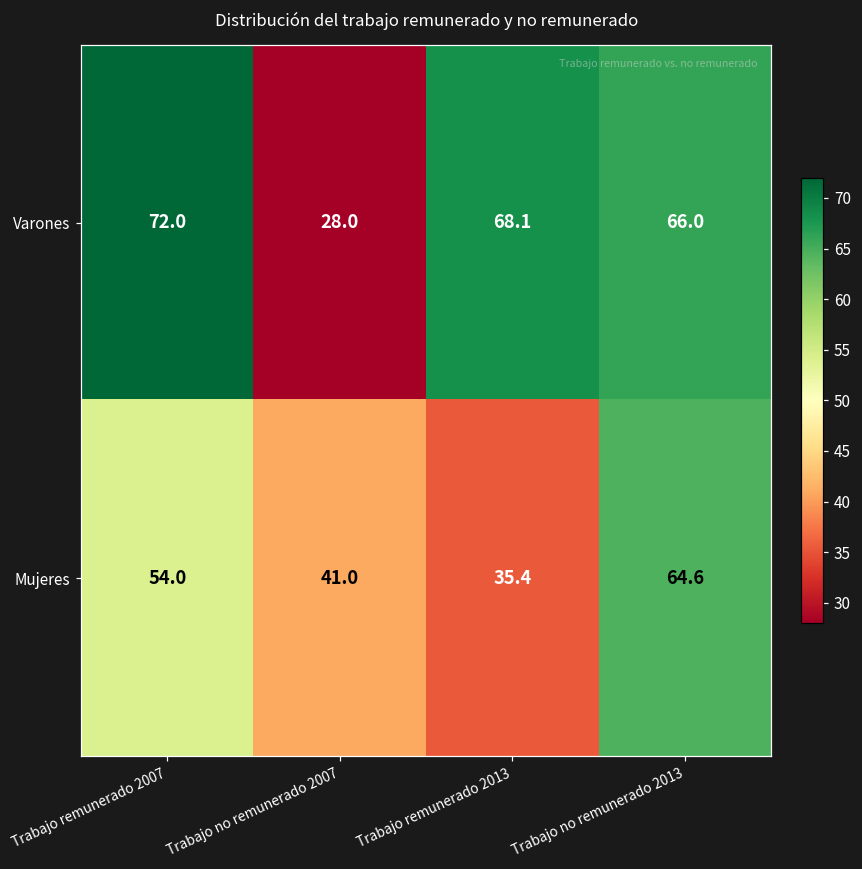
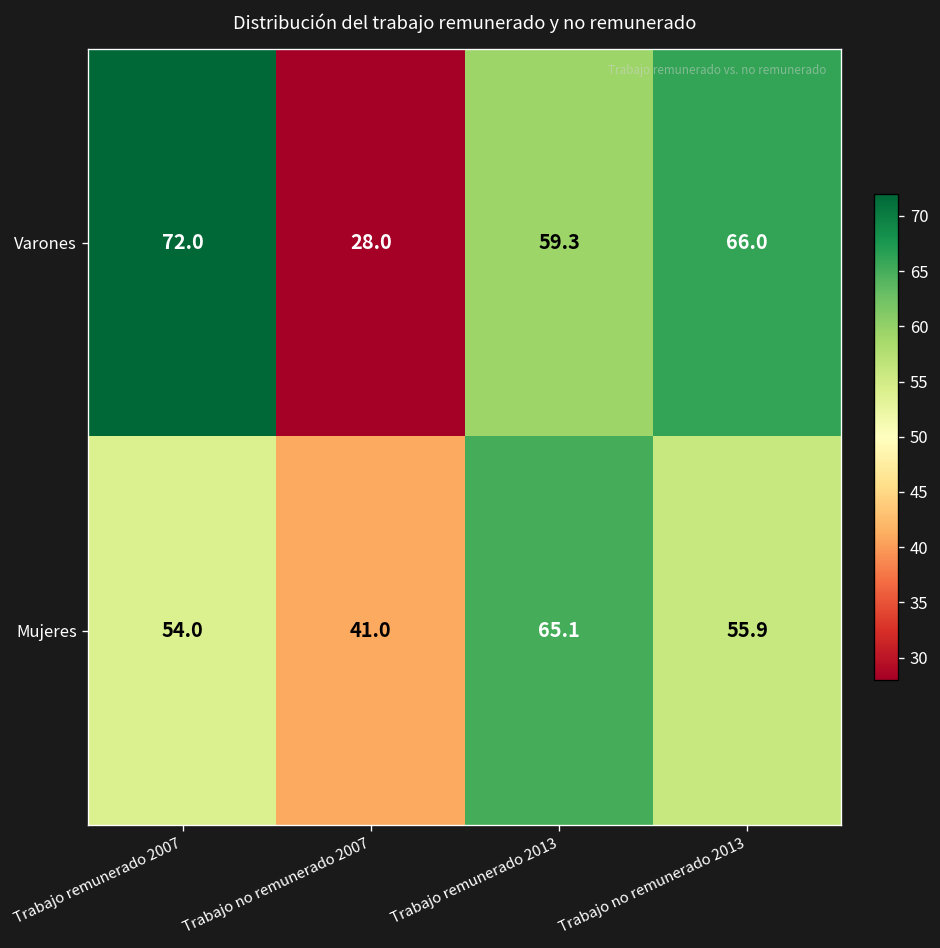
Varones, Trabajo remunerado 2013: 68.1 -> 59.3
Mujeres, Trabajo remunerado 2013: 35.4 -> 65.1
Mujeres, Trabajo no remunerado 2013: 64.6 -> 55.9
